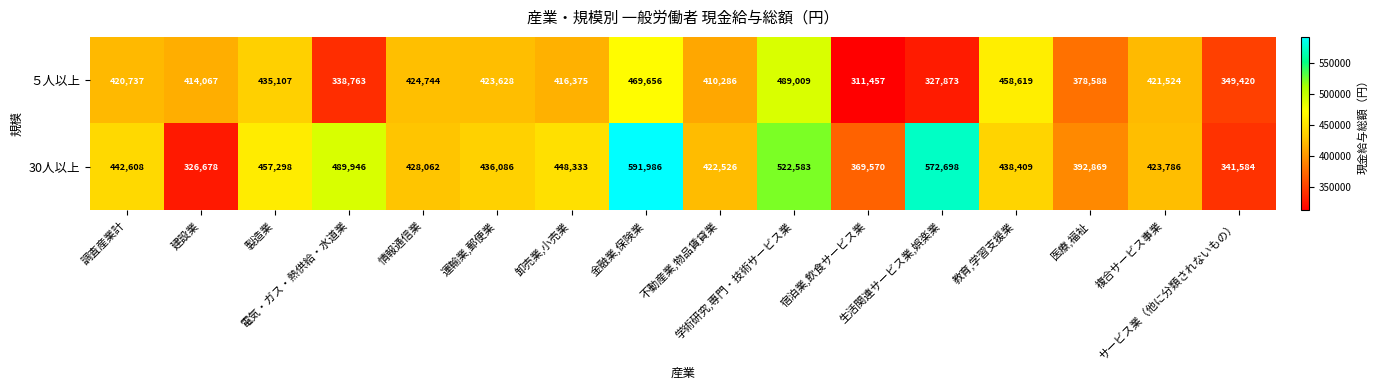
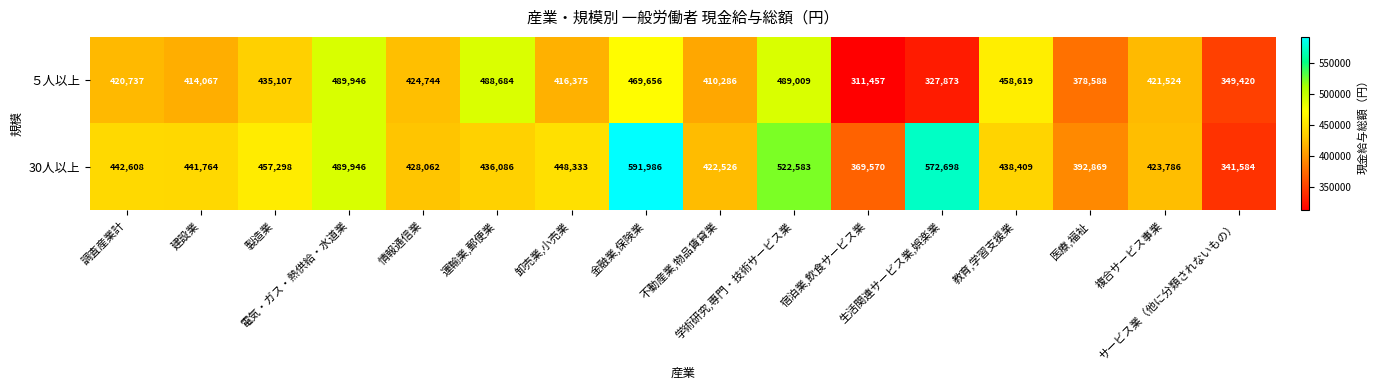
５人以上, 電気・ガス・熱供給・水道業: 338,763 -> 489,946
５人以上, 運輸業,郵便業: 423,628 -> 488,684
30人以上, 建設業: 326,678 -> 441,764
